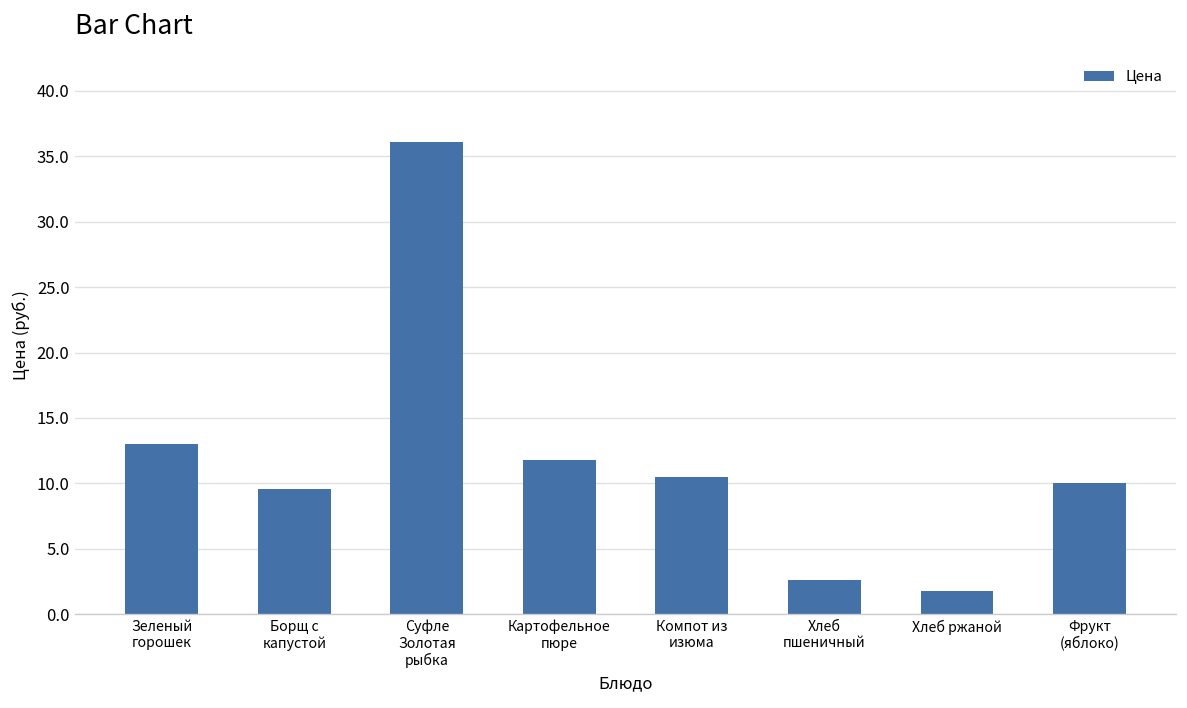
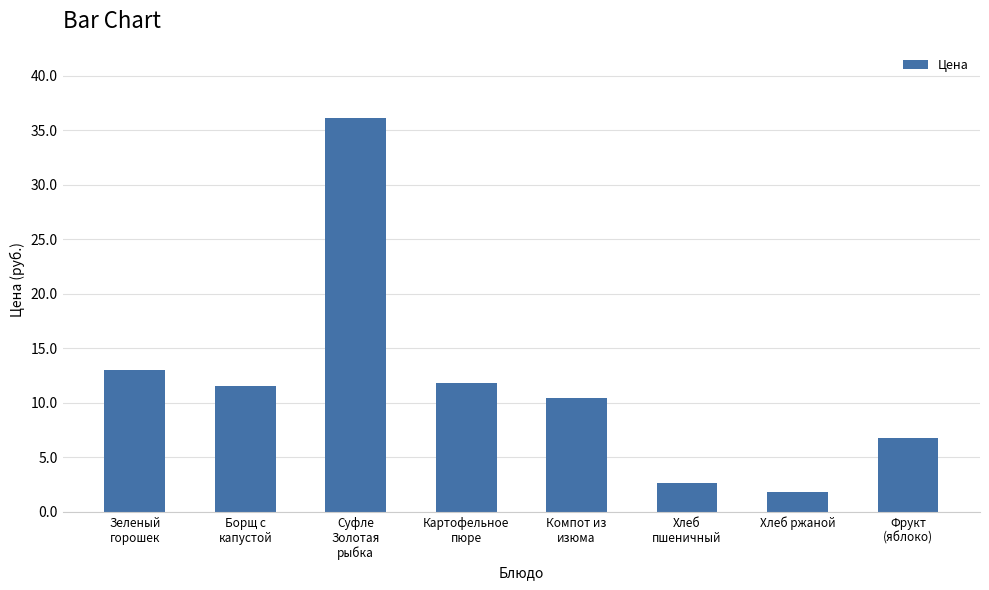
Борщ с капустой: 9.6 -> 11.5
Фрукт (яблоко): 10.0 -> 6.8
